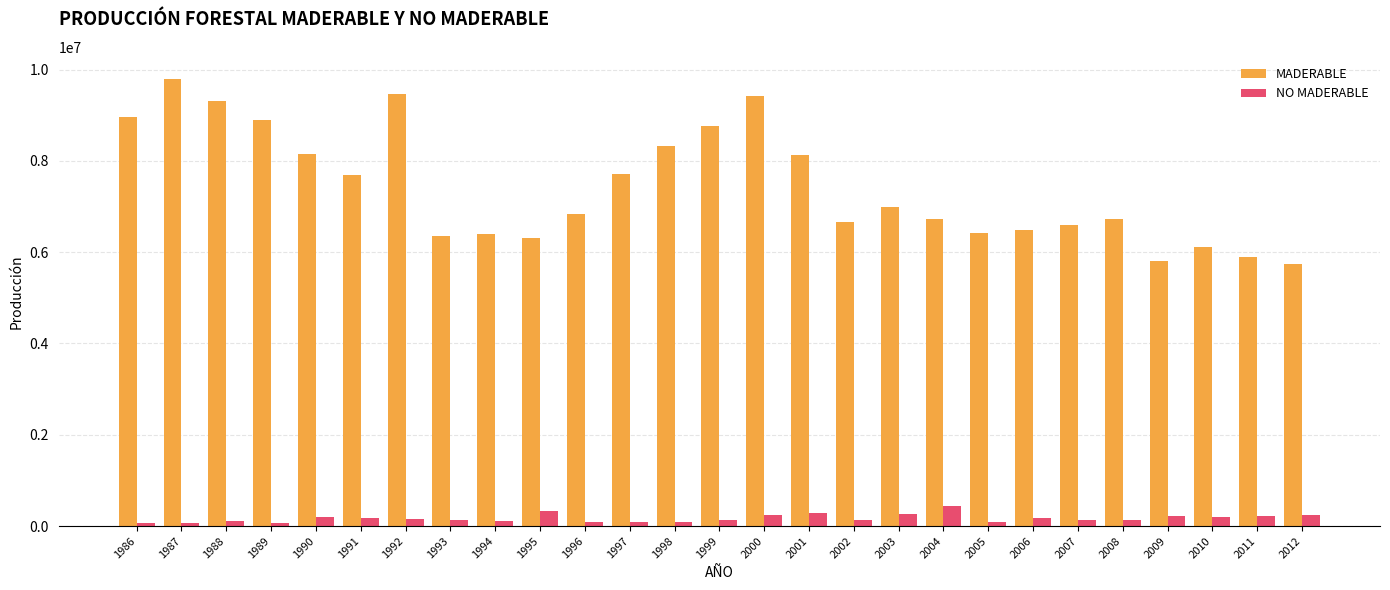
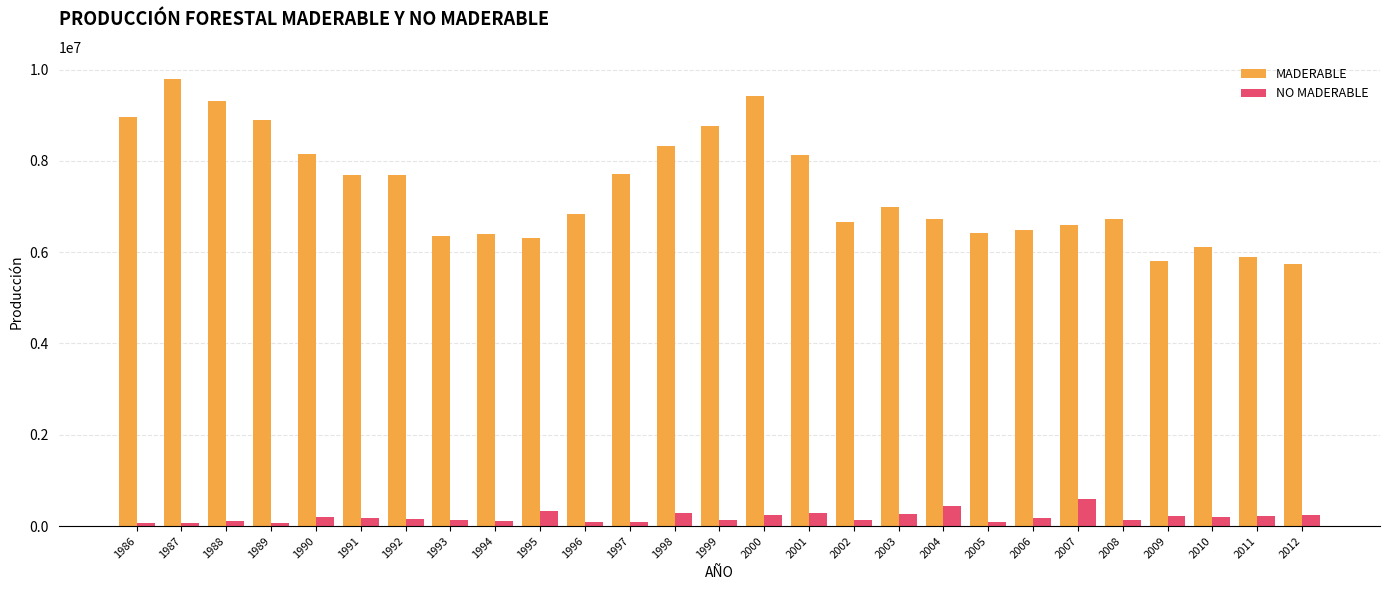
MADERABLE, 1992: 9500000 -> 7700000
NO MADERABLE, 1998: 100000 -> 300000
NO MADERABLE, 2007: 100000 -> 600000
